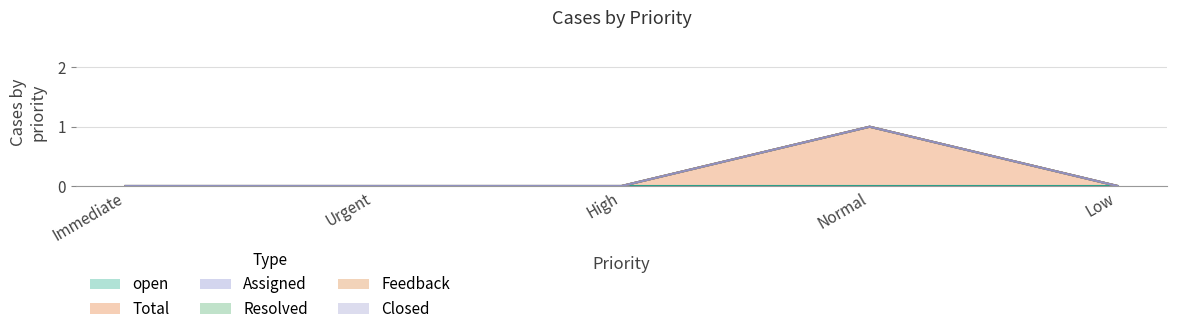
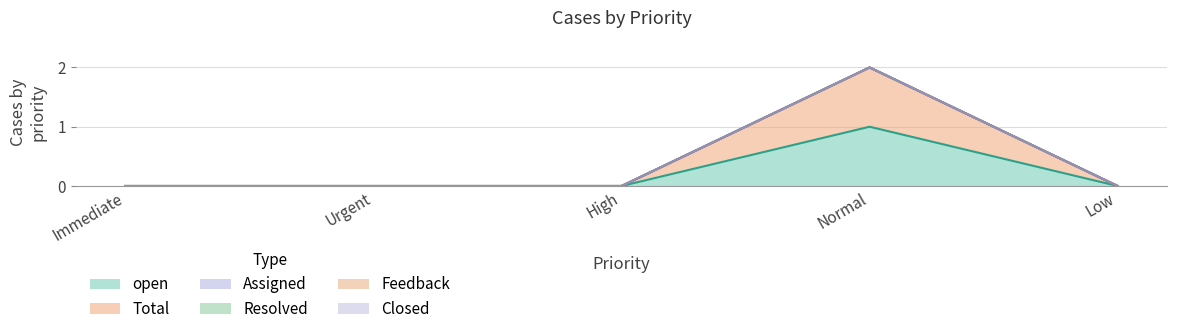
open, Normal: 0 -> 1
